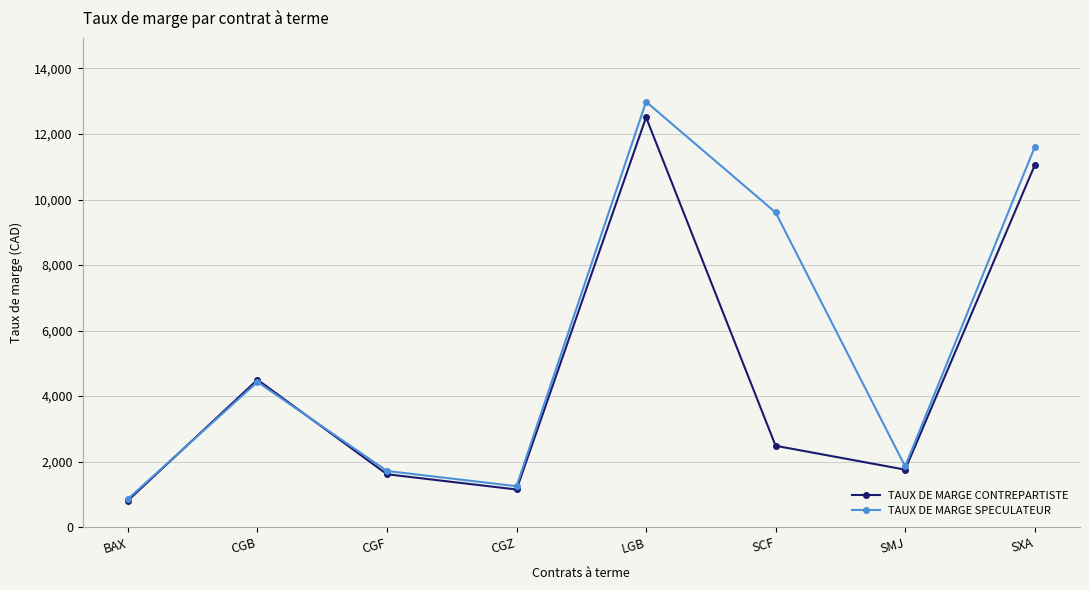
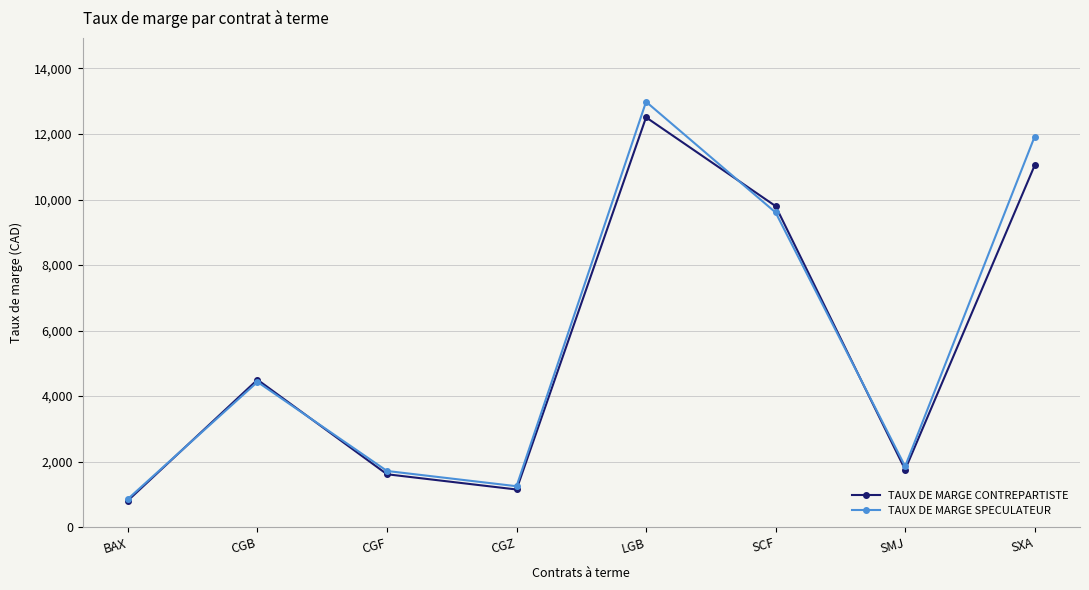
TAUX DE MARGE CONTREPARTISTE, SCF: 2,500 -> 9,800
TAUX DE MARGE SPECULATEUR, SXA: 11,600 -> 11,900
